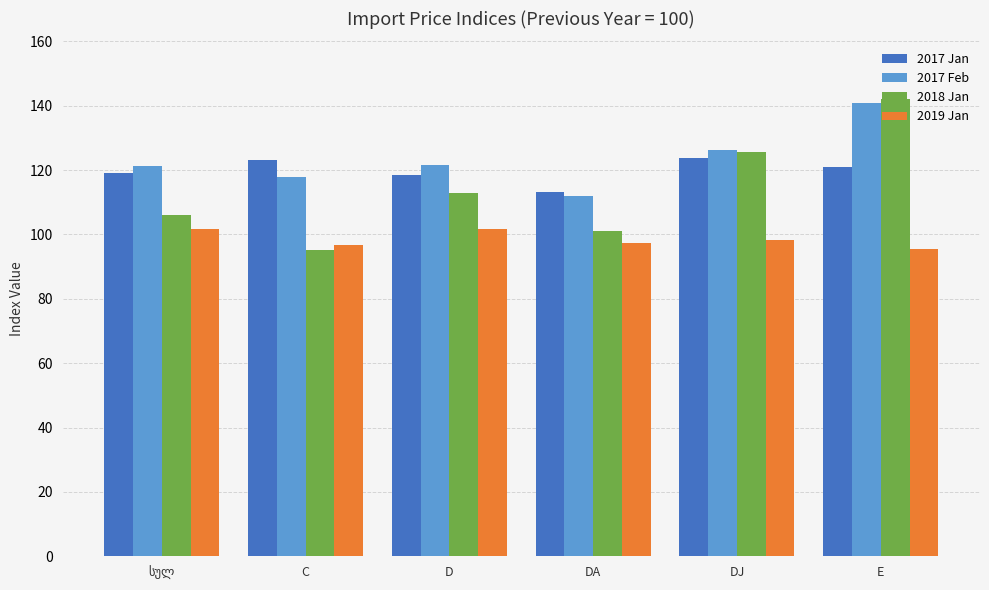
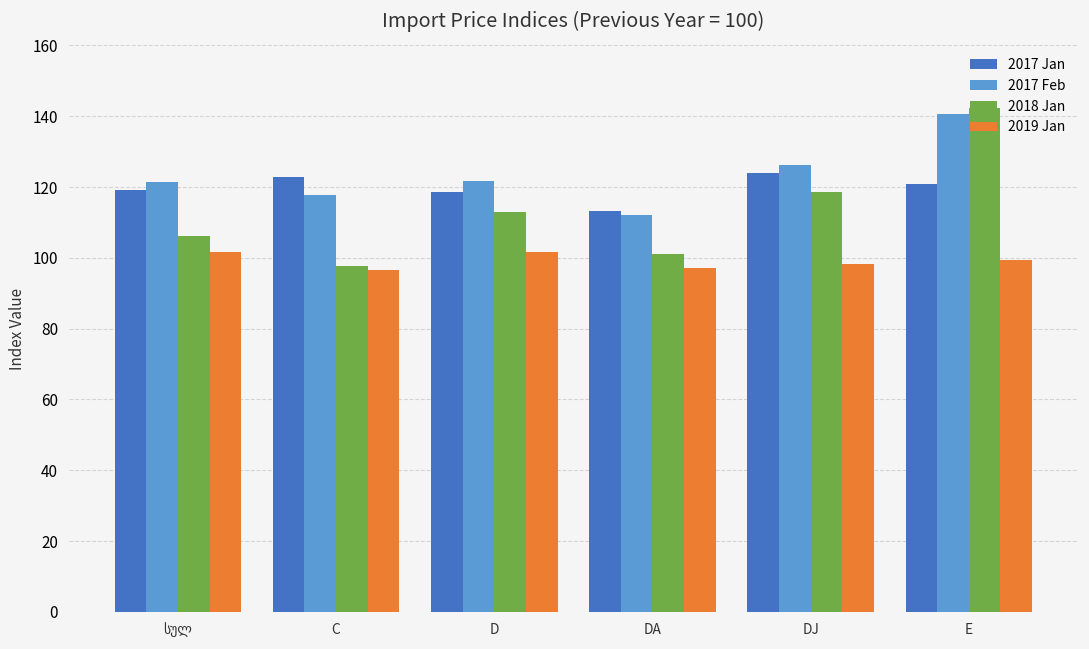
2018 Jan, C: 95 -> 98
2018 Jan, DJ: 126 -> 119
2019 Jan, E: 96 -> 99
